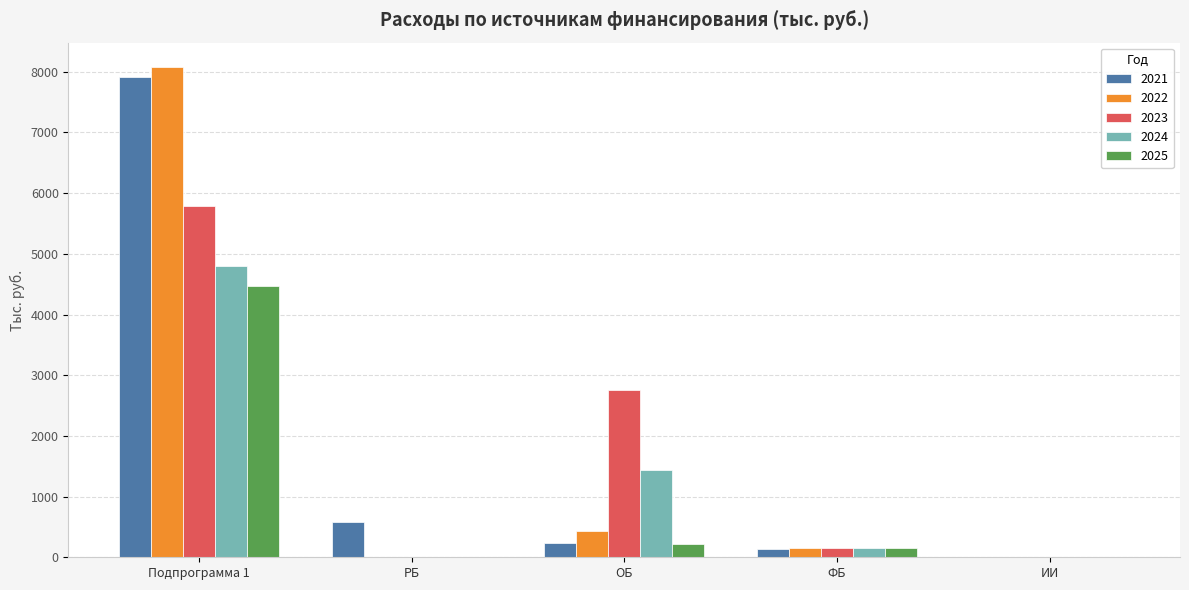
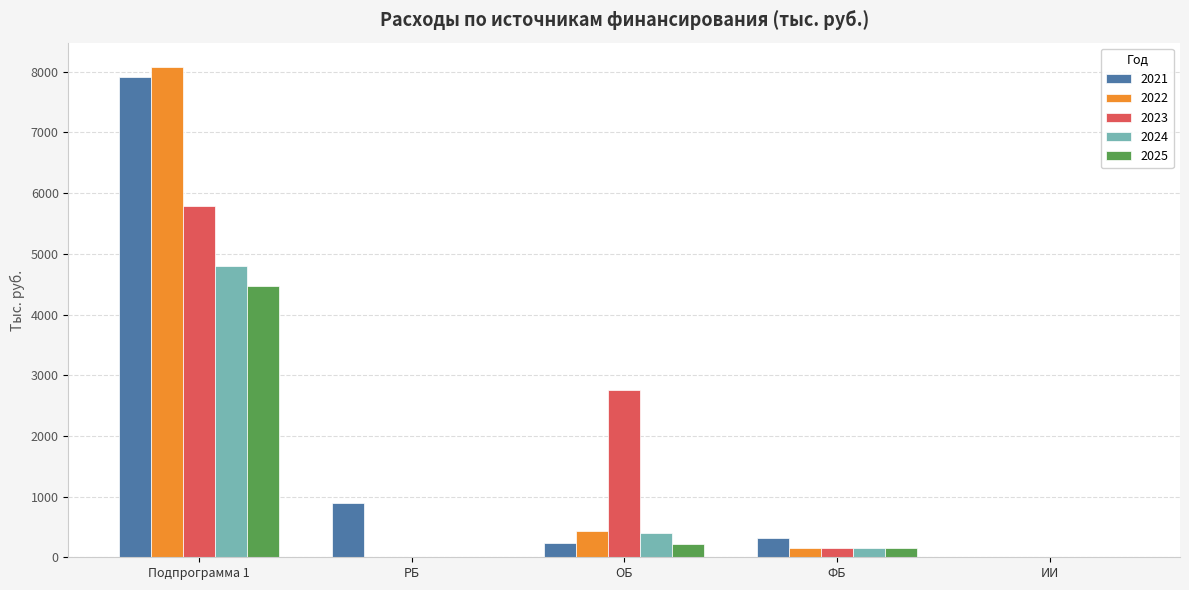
2021, РБ: 600 -> 900
2024, ОБ: 1400 -> 400
2021, ФБ: 100 -> 300
